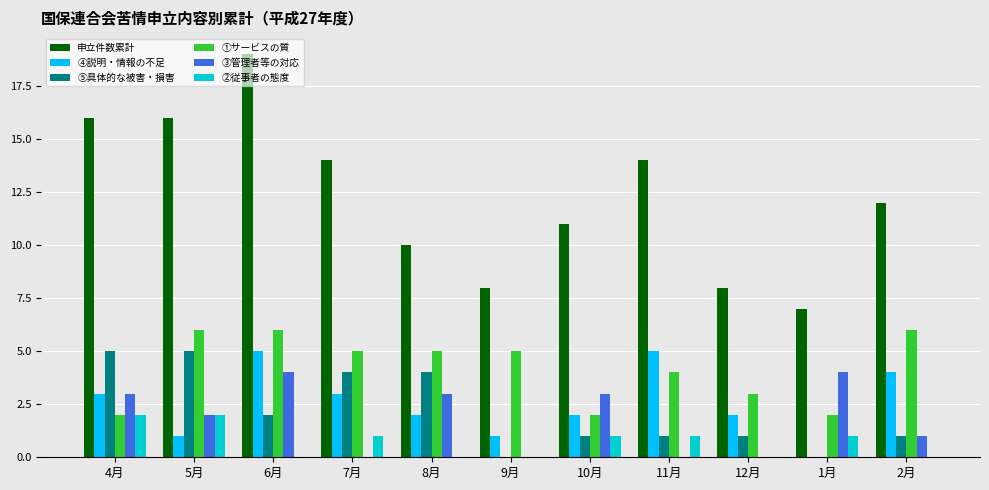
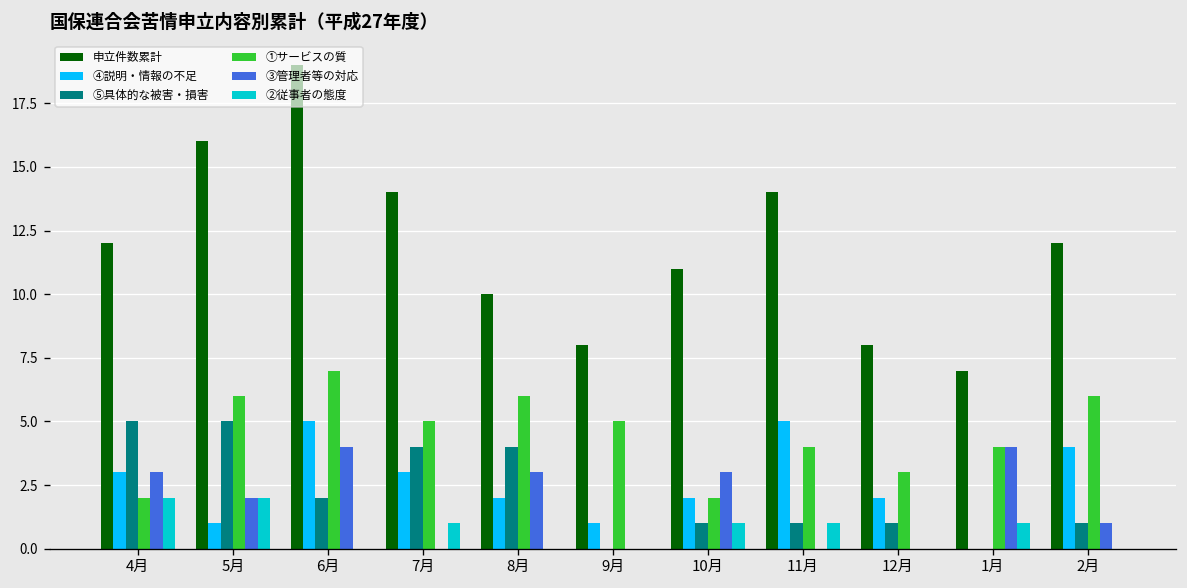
申立件数累計, 4月: 16 -> 12
①サービスの質, 6月: 6 -> 7
①サービスの質, 8月: 5 -> 6
①サービスの質, 1月: 2 -> 4
